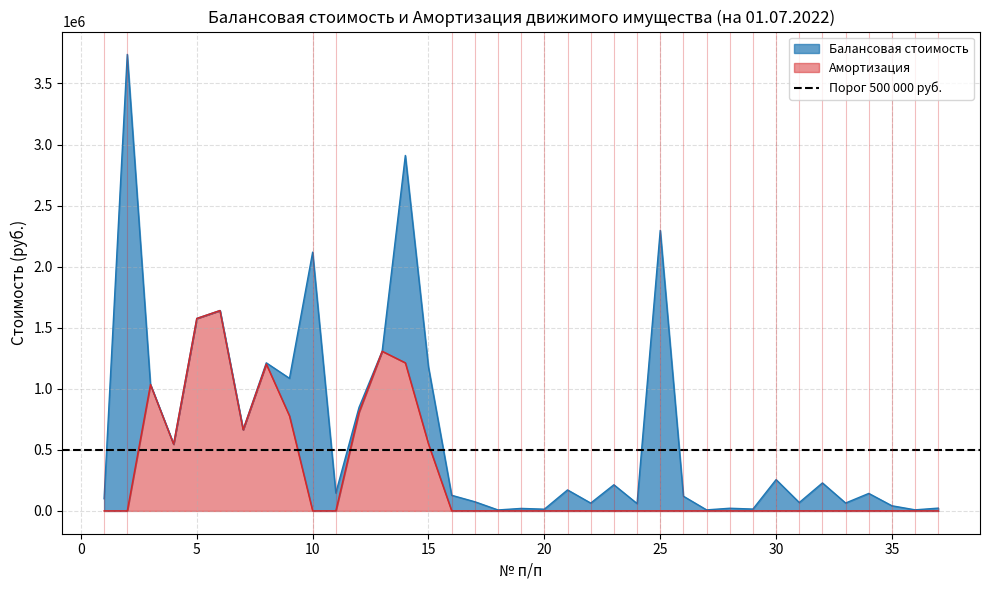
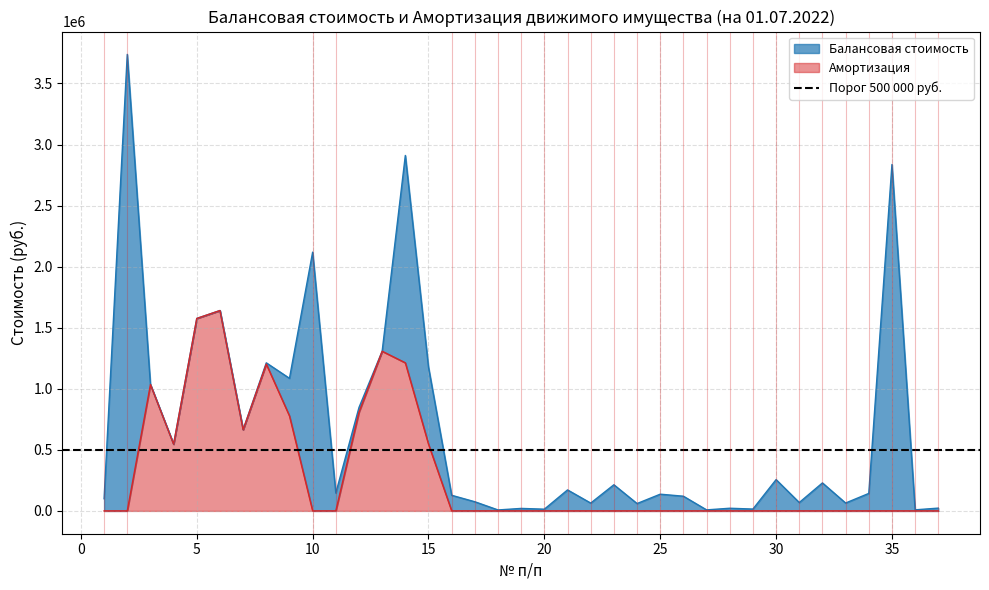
Балансовая стоимость, 25: 2300000 -> 140000
Балансовая стоимость, 35: 40000 -> 2840000
